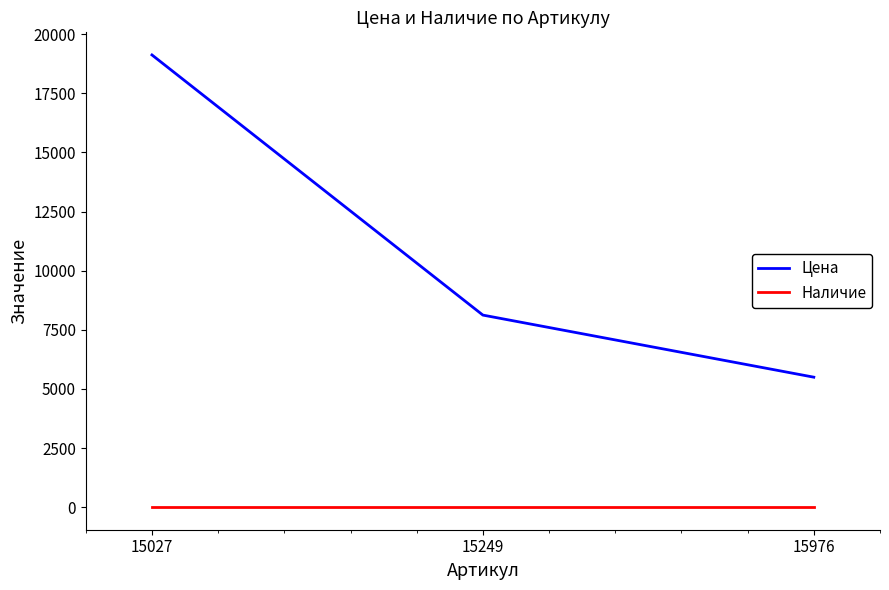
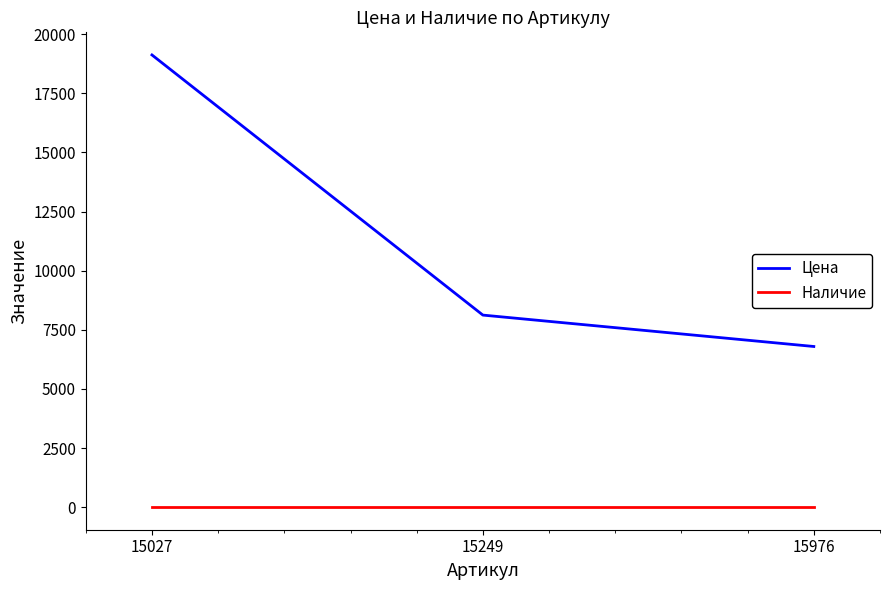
Цена, 15976: 5500 -> 6800
